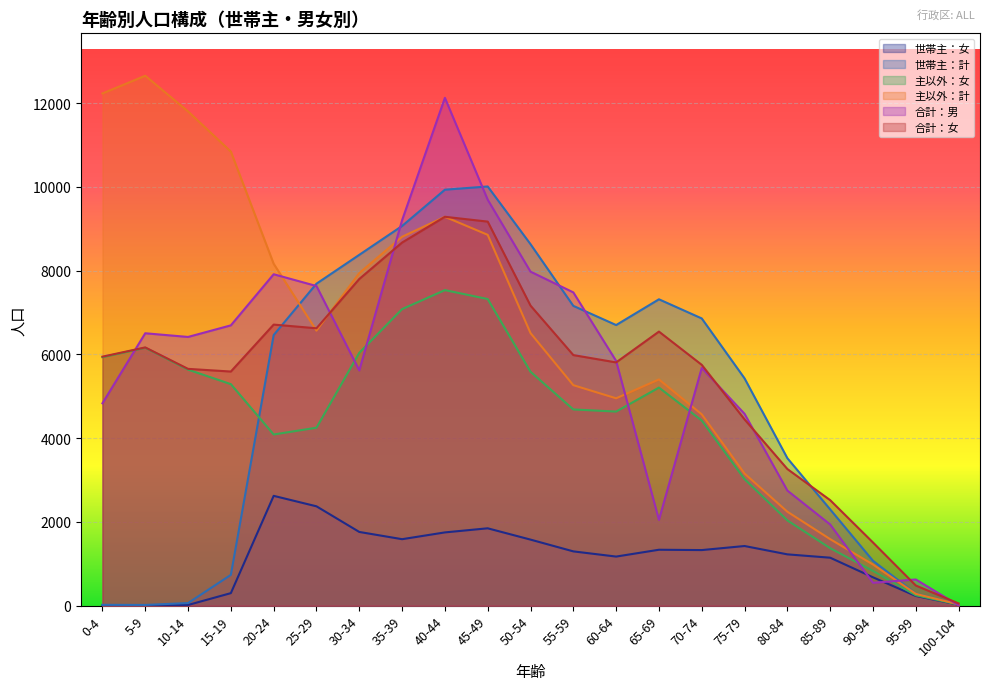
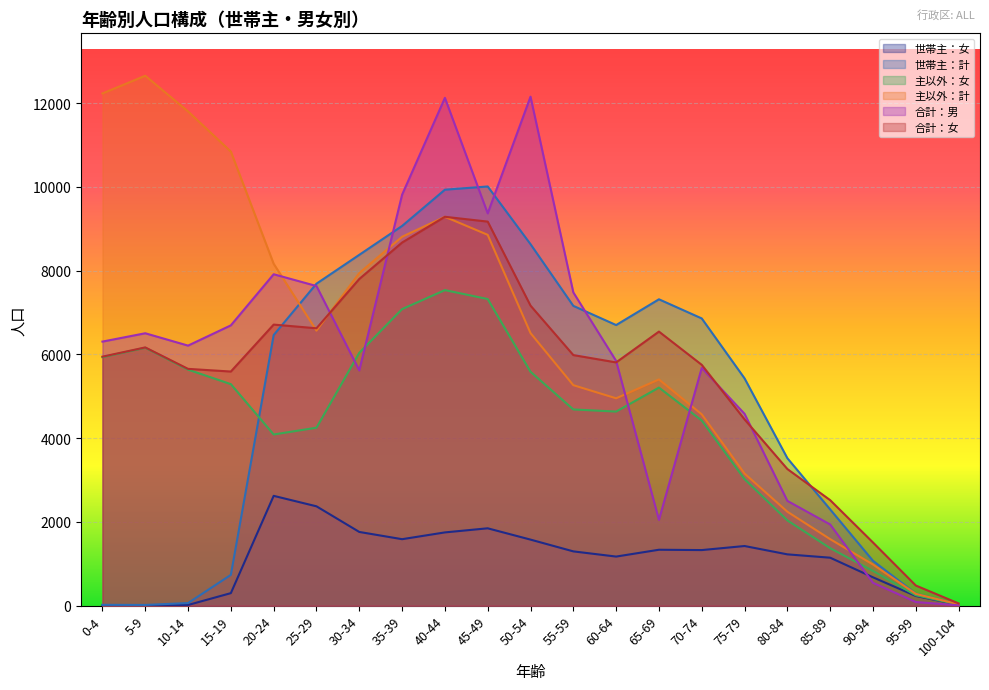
合計：男, 0-4: 4800 -> 6300
合計：男, 10-14: 6400 -> 6200
合計：男, 35-39: 9200 -> 9800
合計：男, 45-49: 9700 -> 9400
合計：男, 50-54: 8000 -> 12200
合計：男, 80-84: 2800 -> 2500
合計：男, 95-99: 600 -> 100
